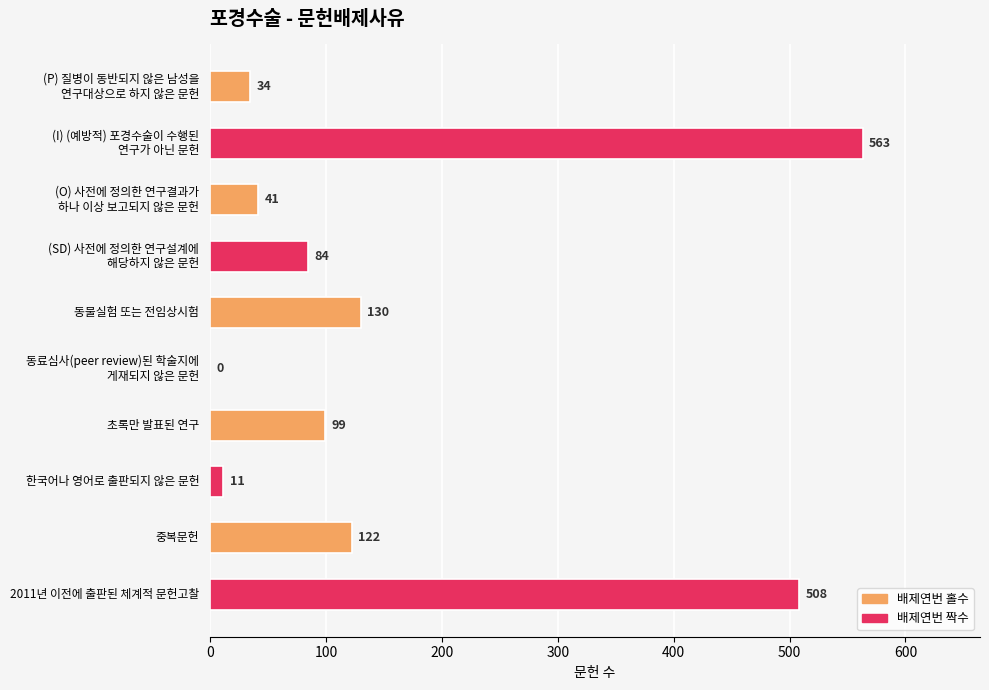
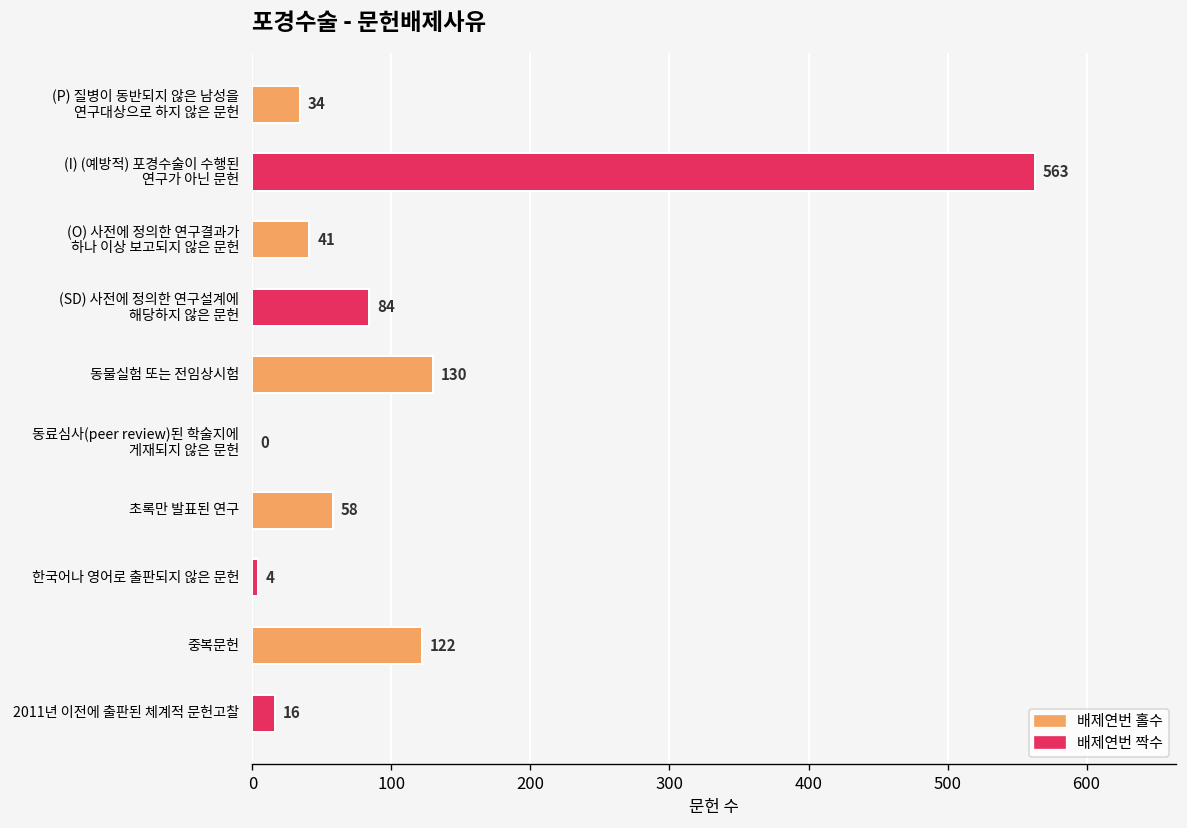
초록만 발표된 연구: 99 -> 58
한국어나 영어로 출판되지 않은 문헌: 11 -> 4
2011년 이전에 출판된 체계적 문헌고찰: 508 -> 16
